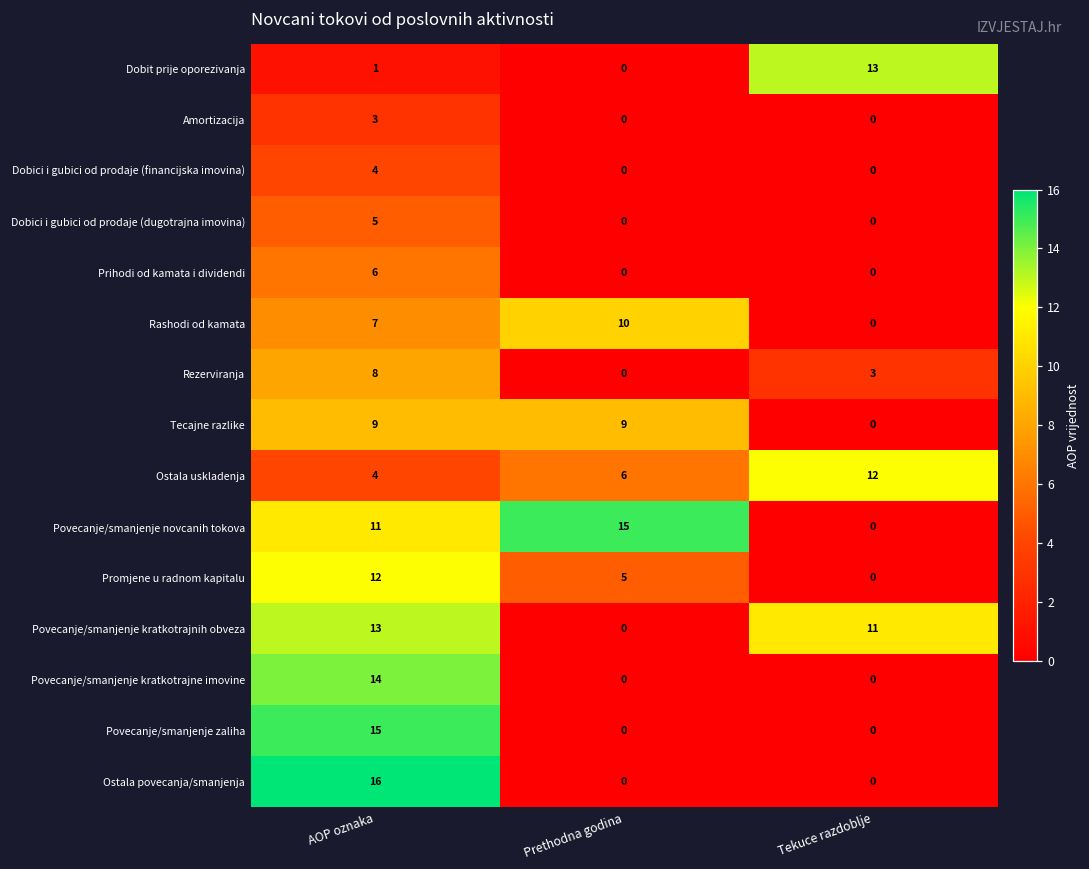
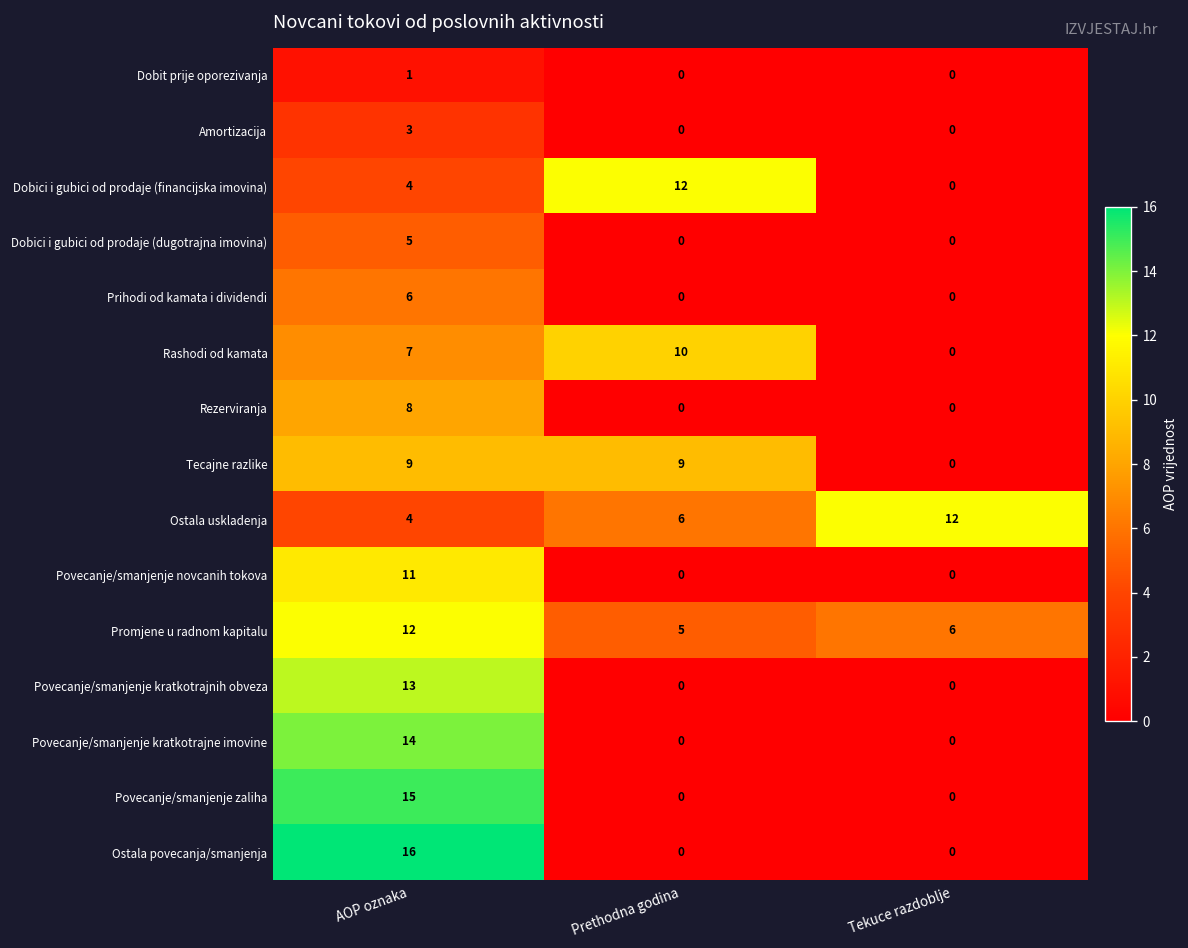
Dobit prije oporezivanja, Tekuce razdoblje: 13 -> 0
Dobici i gubici od prodaje (financijska imovina), Prethodna godina: 0 -> 12
Rezerviranja, Tekuce razdoblje: 3 -> 0
Povecanje/smanjenje novcanih tokova, Prethodna godina: 15 -> 0
Promjene u radnom kapitalu, Tekuce razdoblje: 0 -> 6
Povecanje/smanjenje kratkotrajnih obveza, Tekuce razdoblje: 11 -> 0
